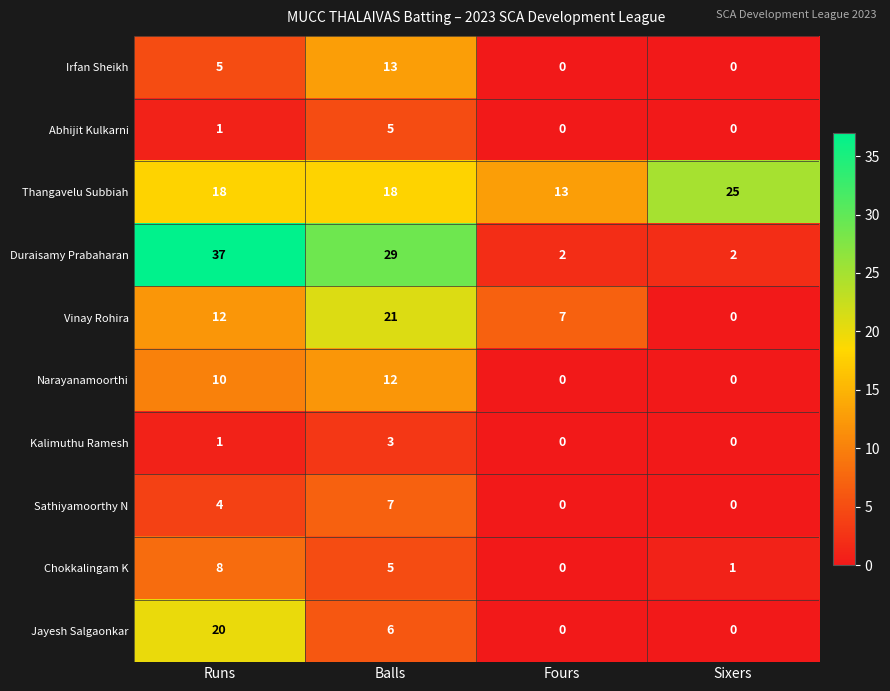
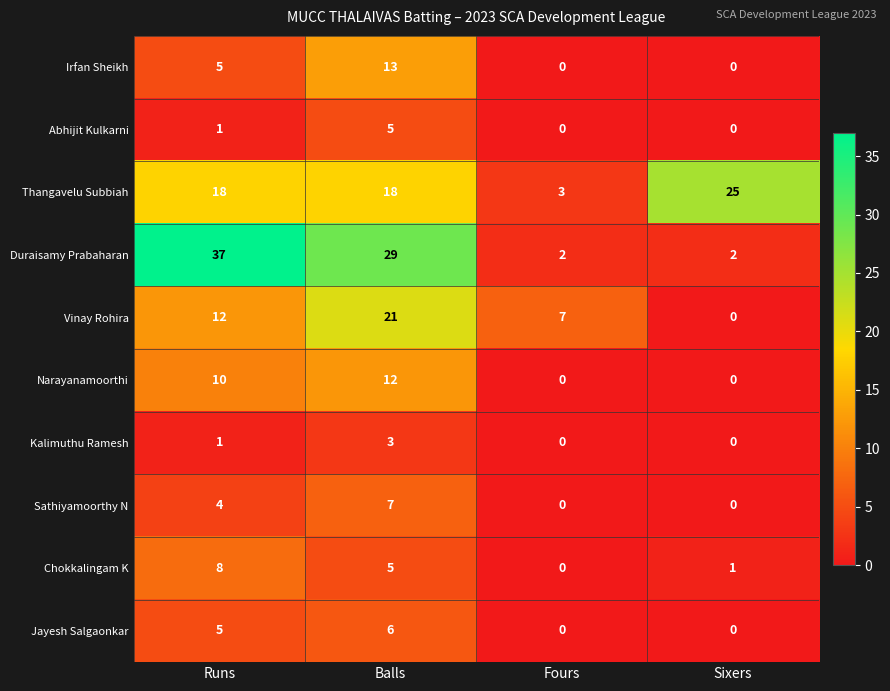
Thangavelu Subbiah, Fours: 13 -> 3
Jayesh Salgaonkar, Runs: 20 -> 5
